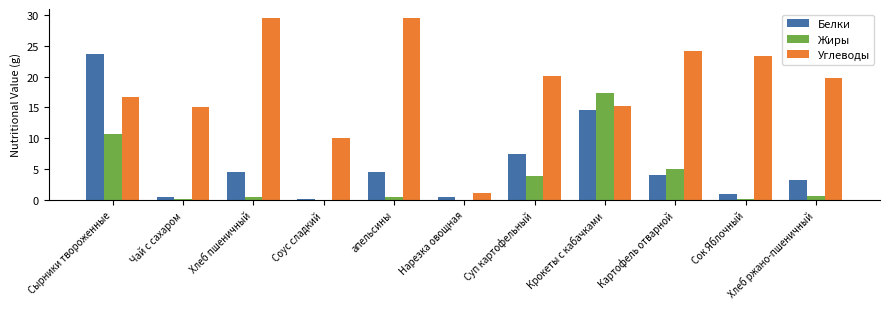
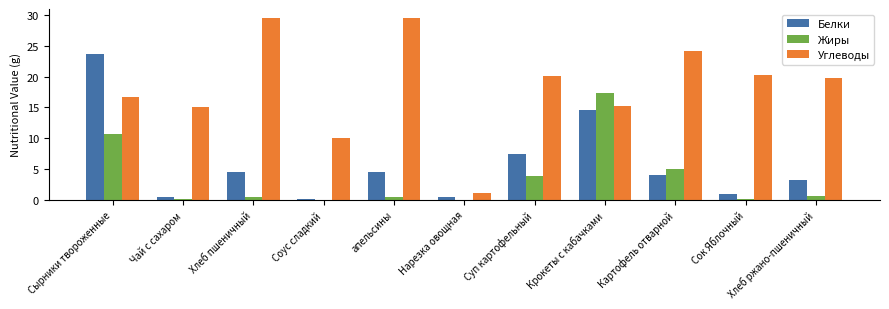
Углеводы, Сок Яблочный: 23 -> 20
